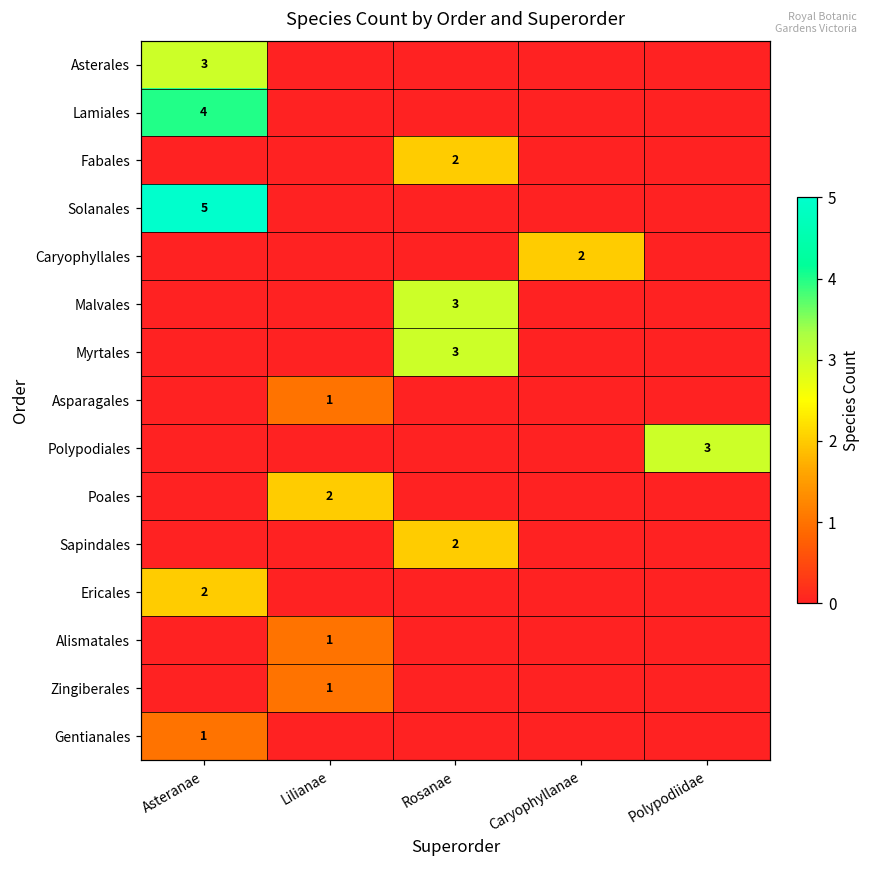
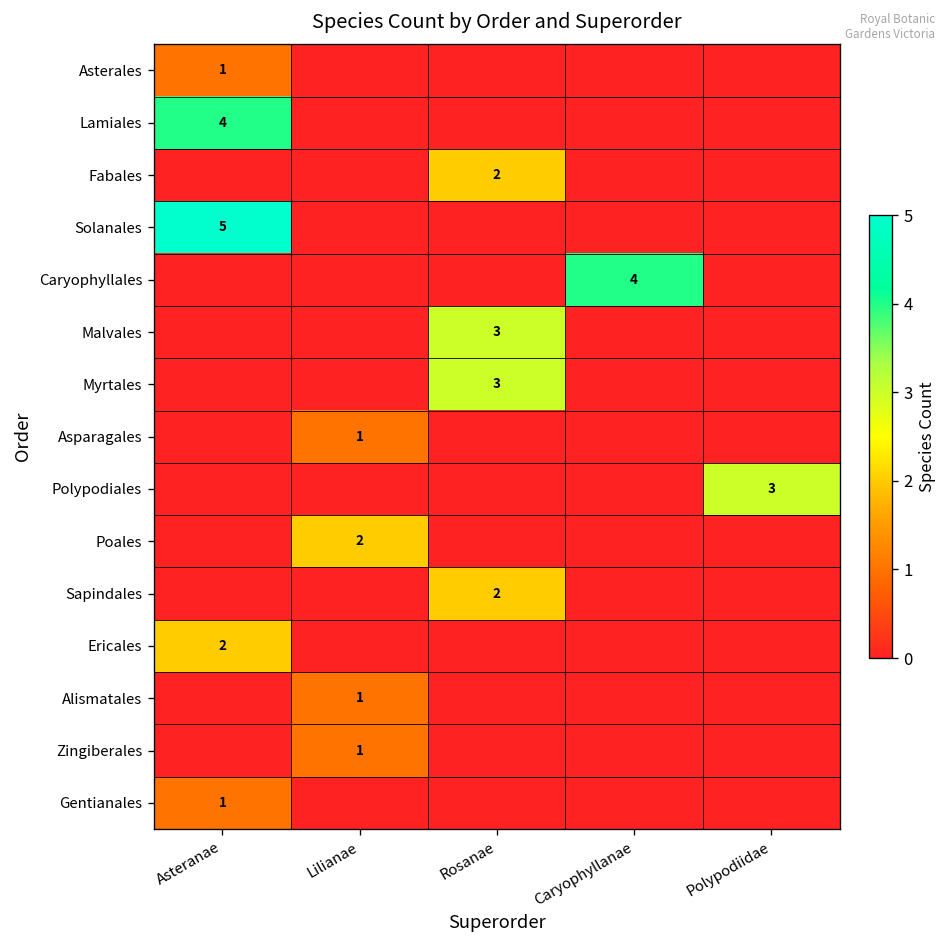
Asterales, Asteranae: 3 -> 1
Caryophyllales, Caryophyllanae: 2 -> 4
